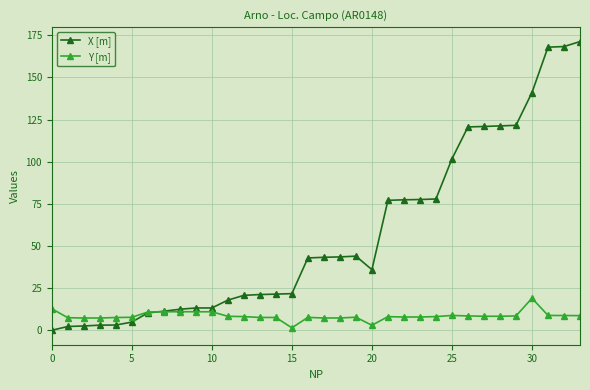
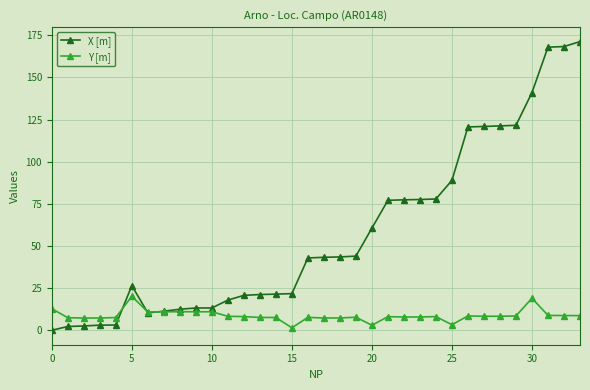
X [m], 5: 5 -> 26
Y [m], 5: 8 -> 20
X [m], 20: 36 -> 61
X [m], 25: 102 -> 89
Y [m], 25: 9 -> 3
